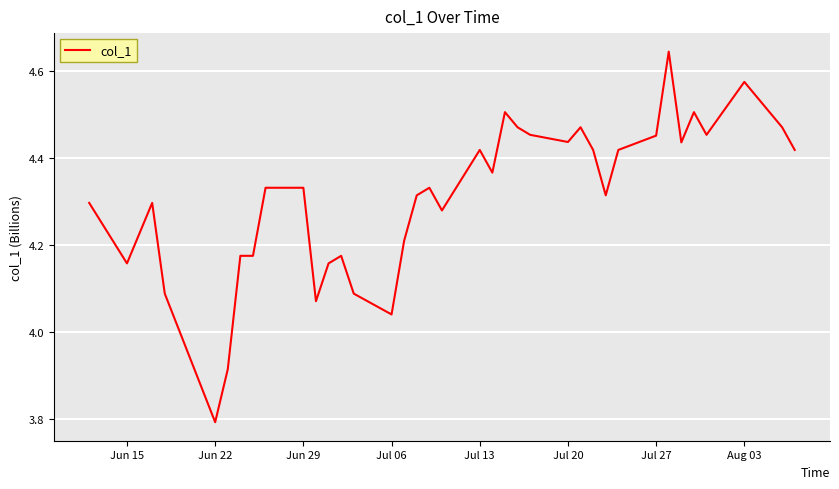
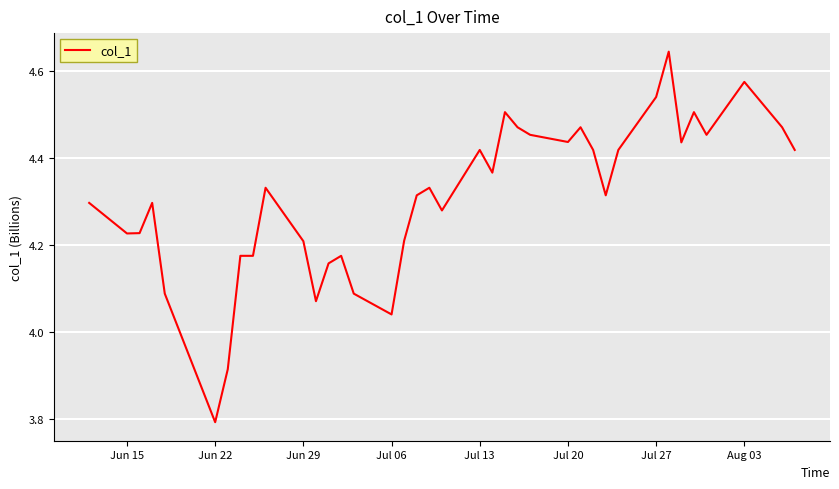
Jun 15: 4.16 -> 4.23
Jun 29: 4.33 -> 4.21
Jul 27: 4.45 -> 4.54
